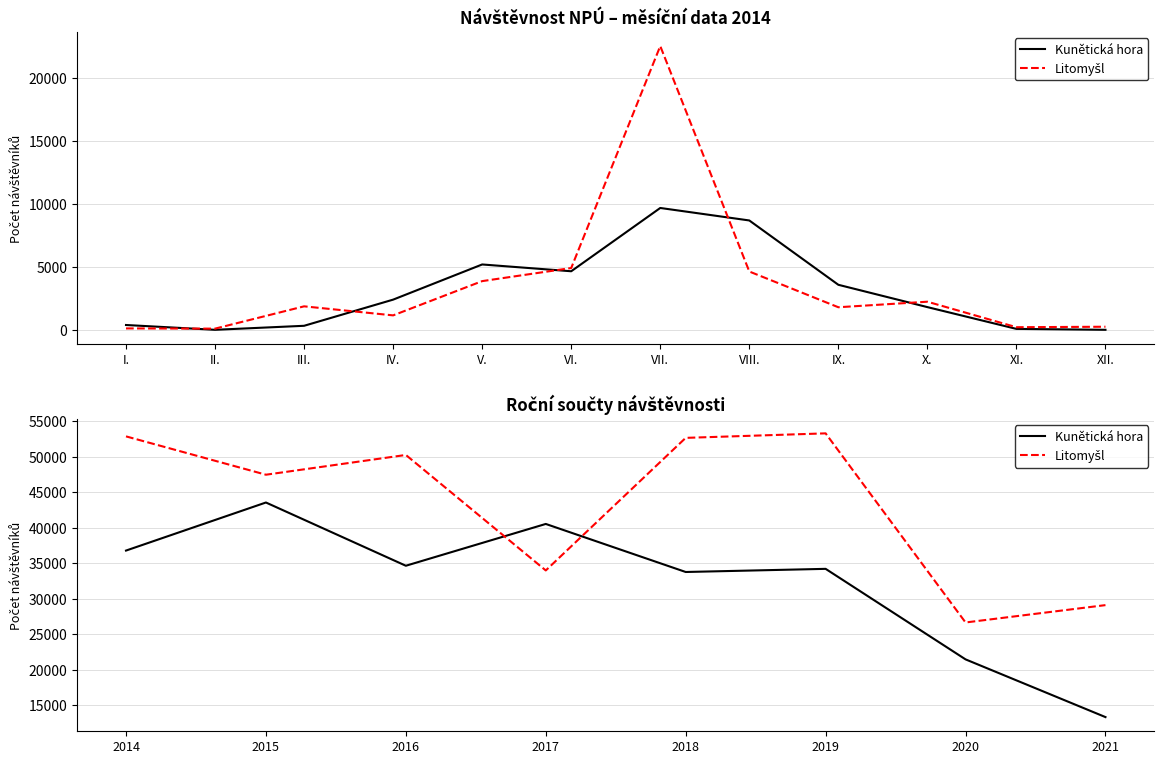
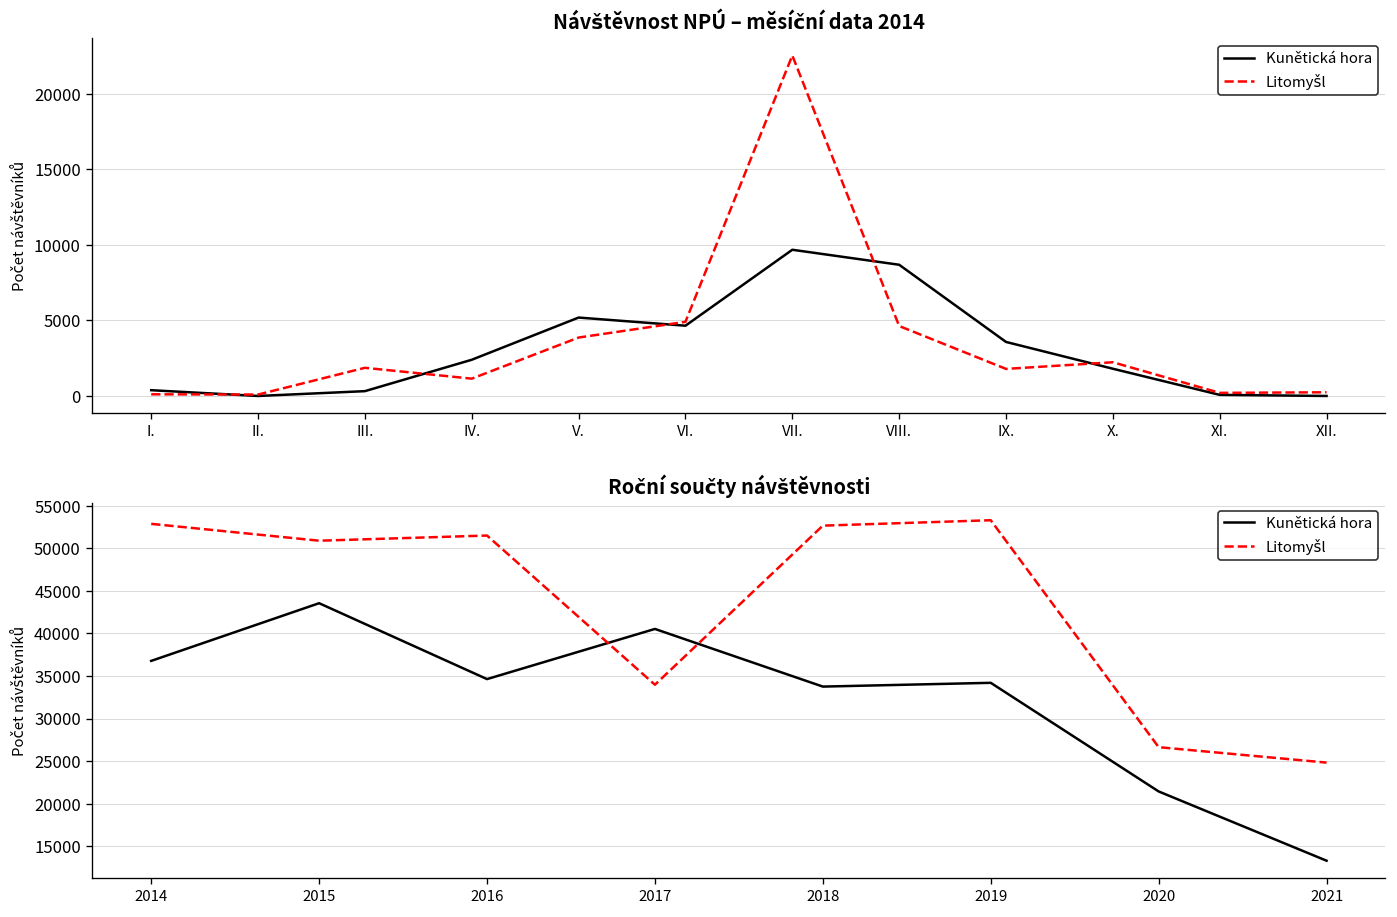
Roční součty návštěvnosti, Litomyšl, 2015: 47000 -> 51000
Roční součty návštěvnosti, Litomyšl, 2016: 50000 -> 51000
Roční součty návštěvnosti, Litomyšl, 2021: 29000 -> 25000
